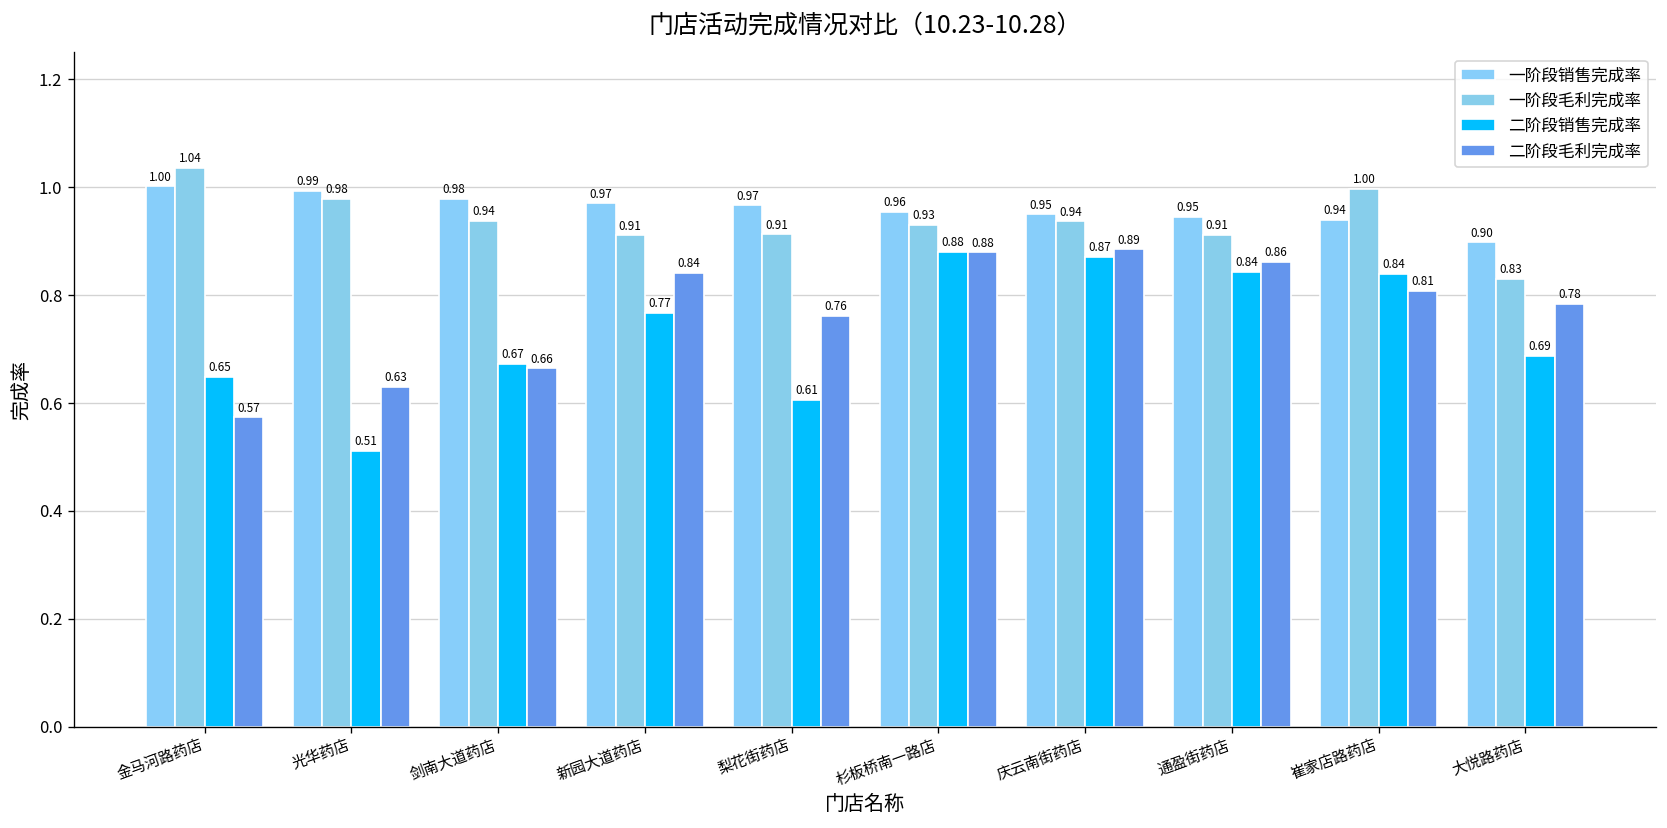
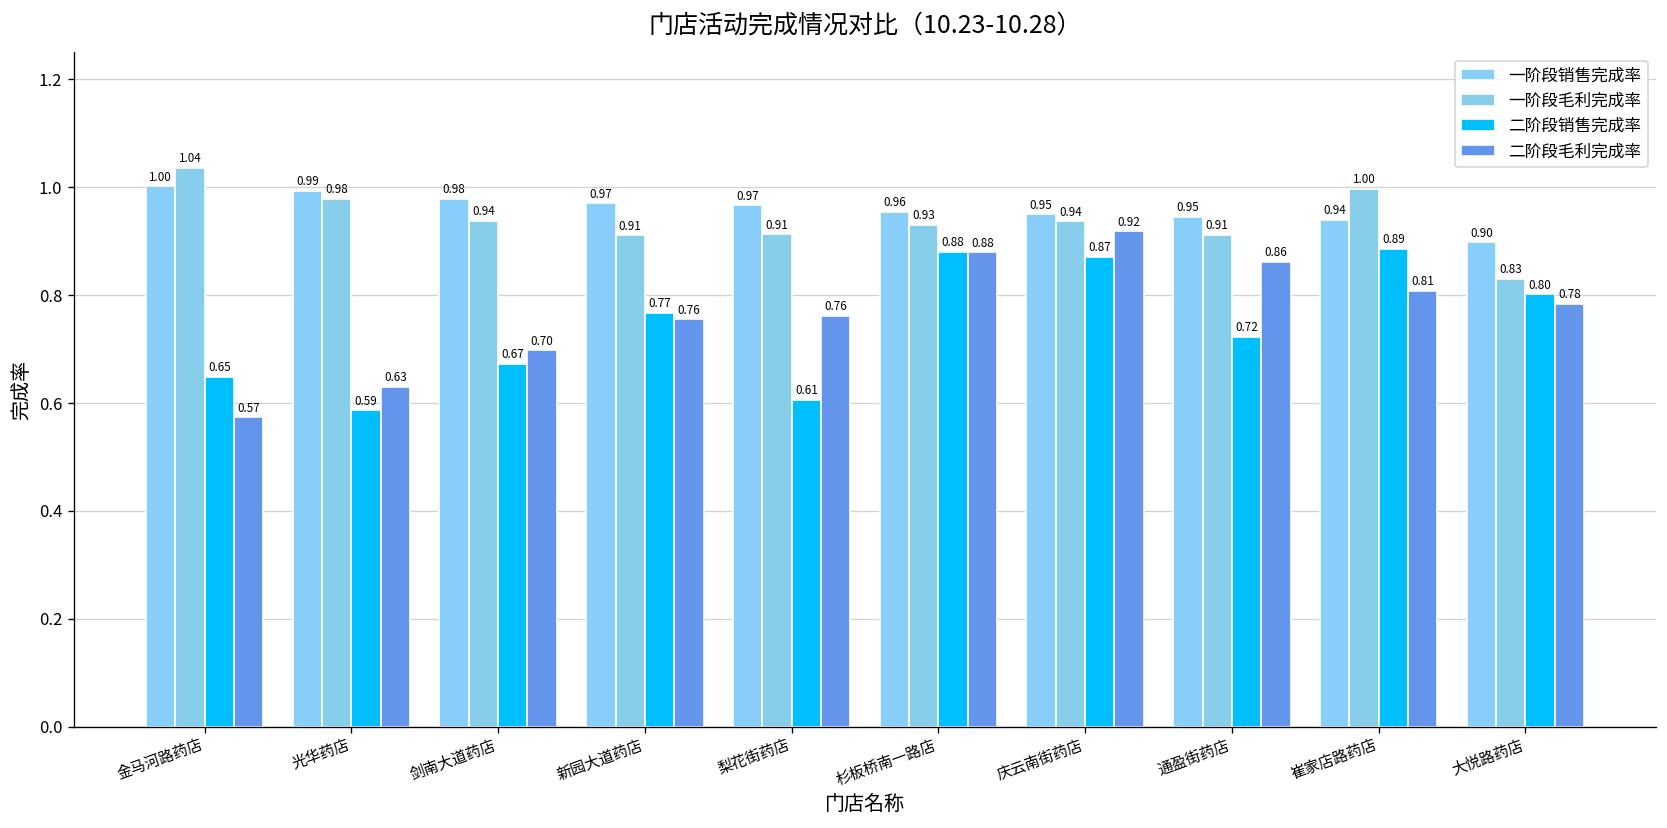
二阶段销售完成率, 光华药店: 0.51 -> 0.59
二阶段毛利完成率, 剑南大道药店: 0.66 -> 0.70
二阶段毛利完成率, 新园大道药店: 0.84 -> 0.76
二阶段毛利完成率, 庆云南街药店: 0.89 -> 0.92
二阶段销售完成率, 通盈街药店: 0.84 -> 0.72
二阶段销售完成率, 崔家店路药店: 0.84 -> 0.89
二阶段销售完成率, 大悦路药店: 0.69 -> 0.80
